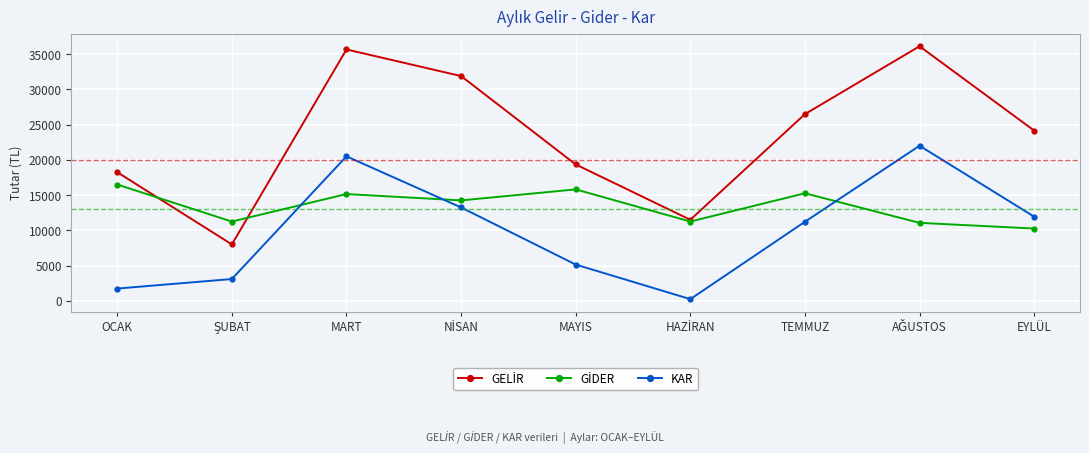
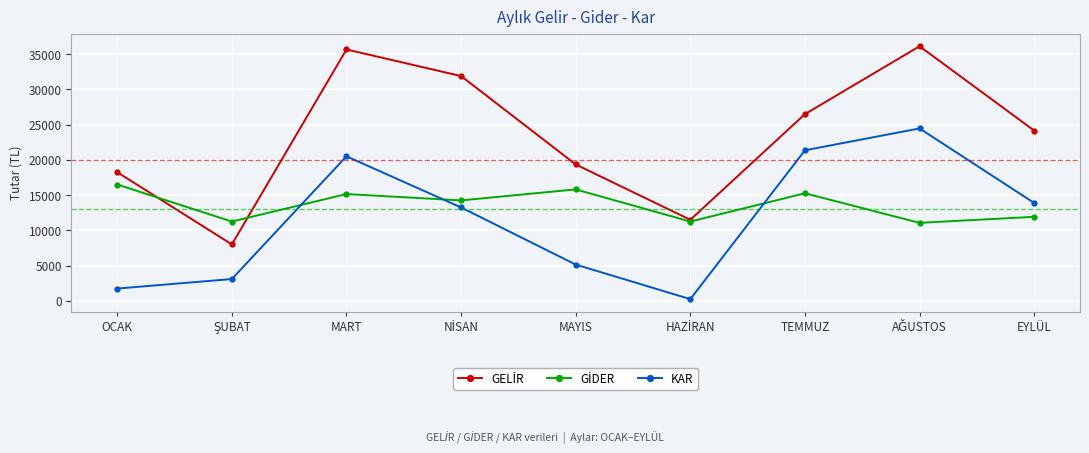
KAR, TEMMUZ: 11000 -> 21000
KAR, AĞUSTOS: 22000 -> 24000
GİDER, EYLÜL: 10000 -> 12000
KAR, EYLÜL: 12000 -> 14000
